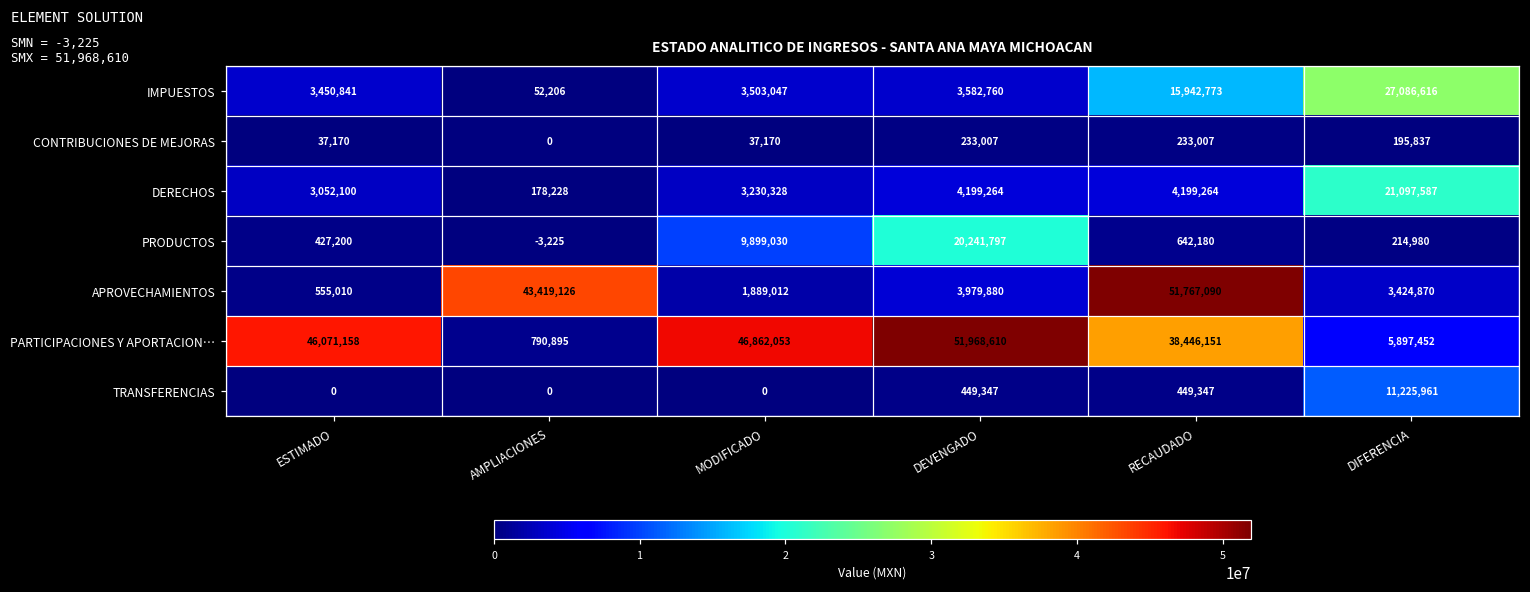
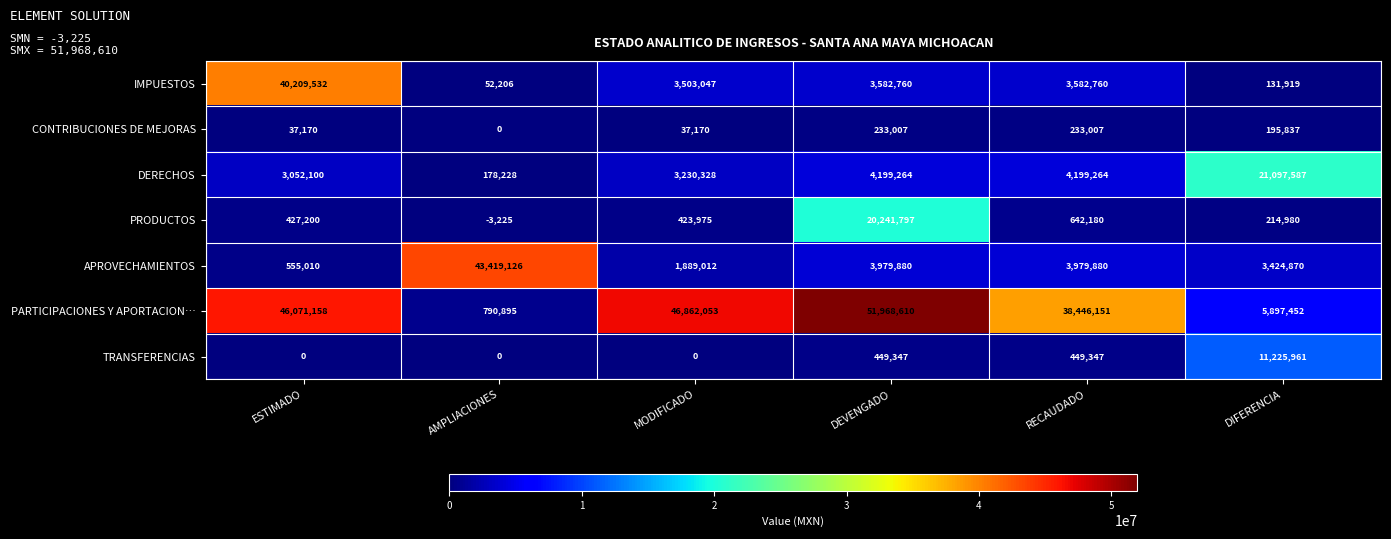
IMPUESTOS, ESTIMADO: 3,450,841 -> 40,209,532
IMPUESTOS, RECAUDADO: 15,942,773 -> 3,582,760
IMPUESTOS, DIFERENCIA: 27,086,616 -> 131,919
PRODUCTOS, MODIFICADO: 9,899,030 -> 423,975
APROVECHAMIENTOS, RECAUDADO: 51,767,090 -> 3,979,880
